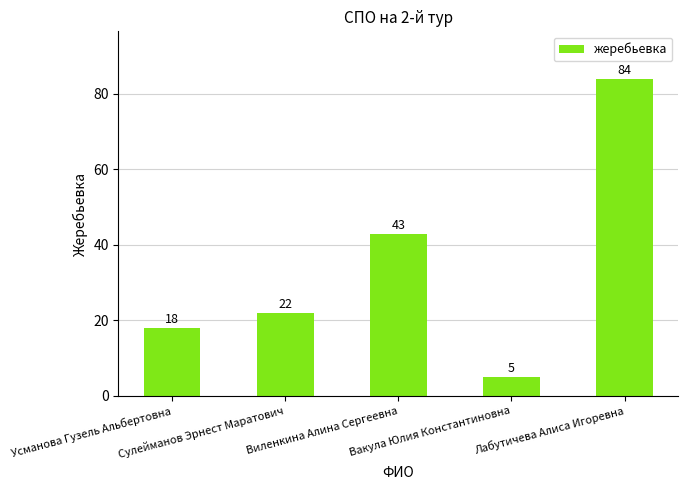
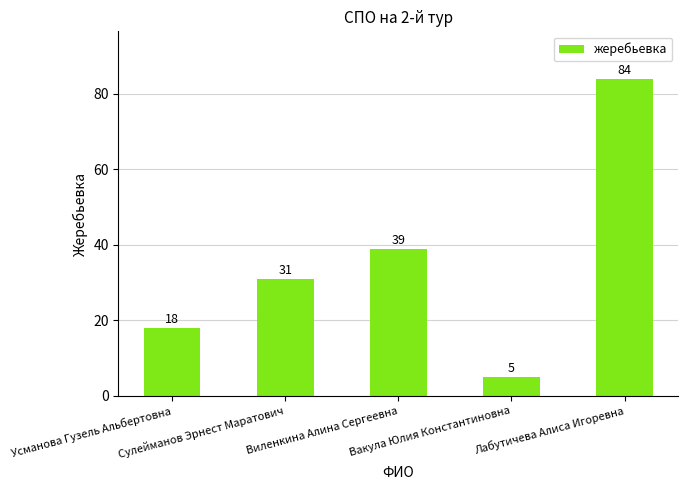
Сулейманов Эрнест Маратович: 22 -> 31
Виленкина Алина Сергеевна: 43 -> 39
